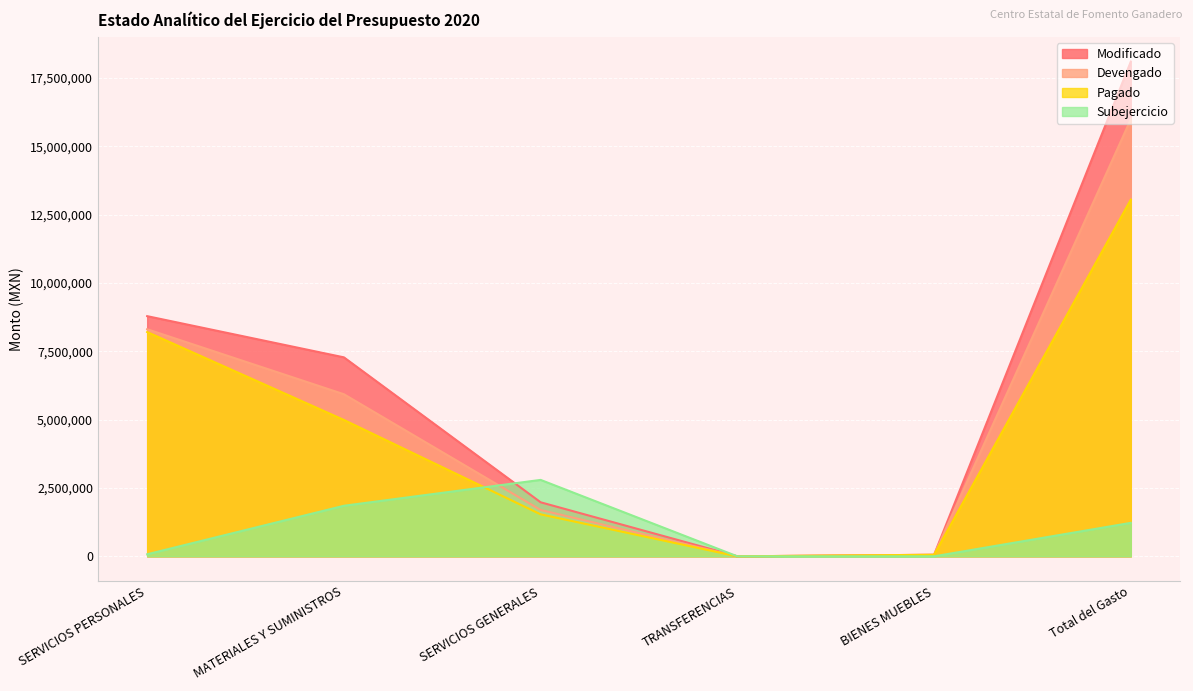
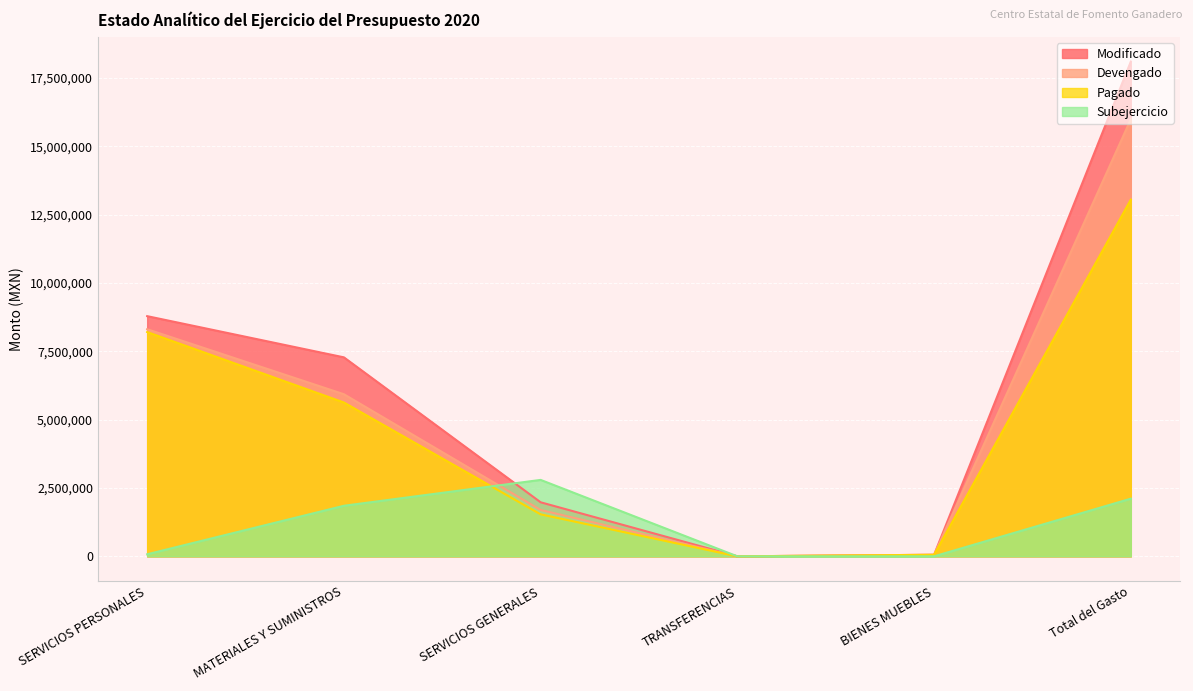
Pagado, MATERIALES Y SUMINISTROS: 5,000,000 -> 5,600,000
Subejercicio, Total del Gasto: 1,200,000 -> 2,100,000
